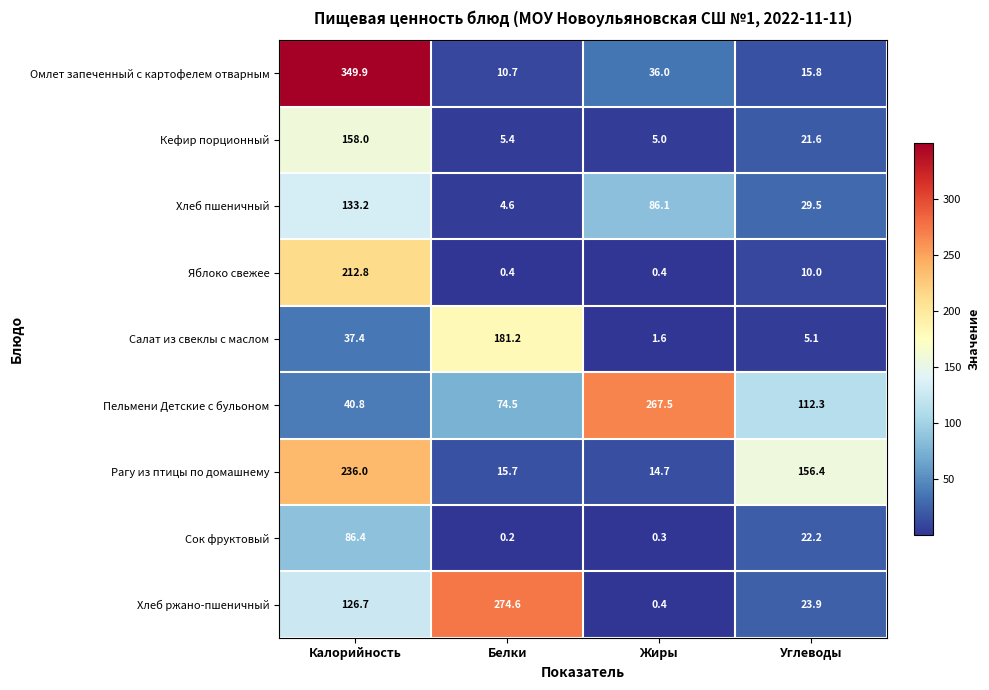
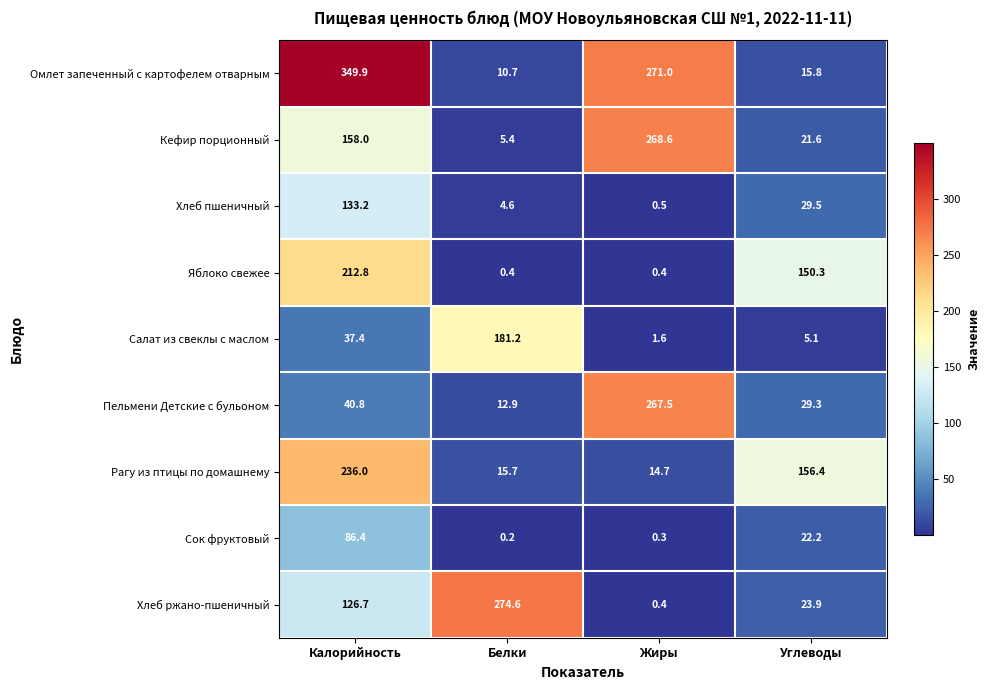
Омлет запеченный с картофелем отварным, Жиры: 36.0 -> 271.0
Кефир порционный, Жиры: 5.0 -> 268.6
Хлеб пшеничный, Жиры: 86.1 -> 0.5
Яблоко свежее, Углеводы: 10.0 -> 150.3
Пельмени Детские с бульоном, Белки: 74.5 -> 12.9
Пельмени Детские с бульоном, Углеводы: 112.3 -> 29.3
